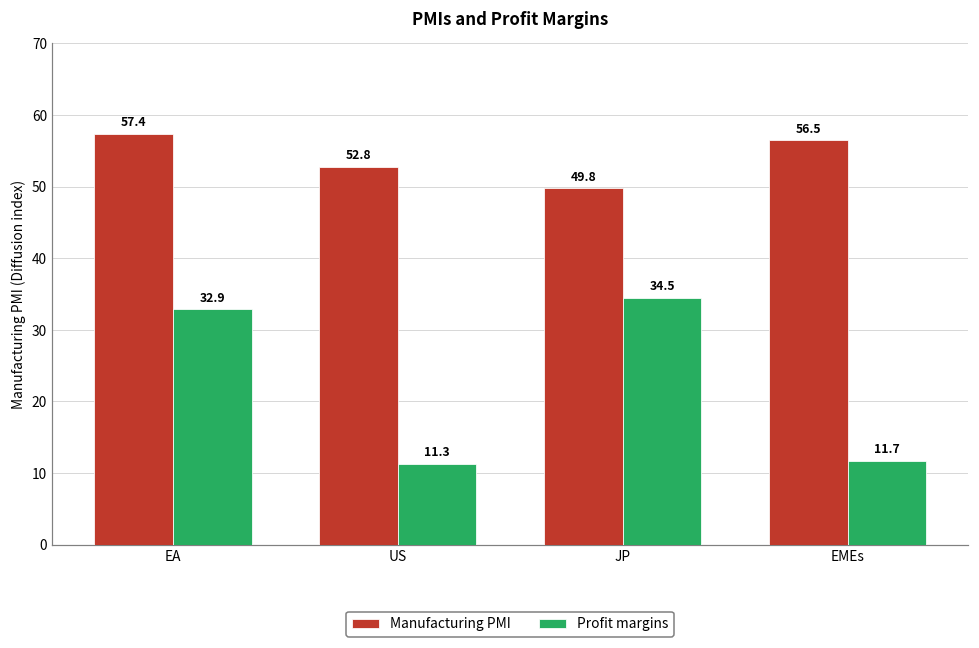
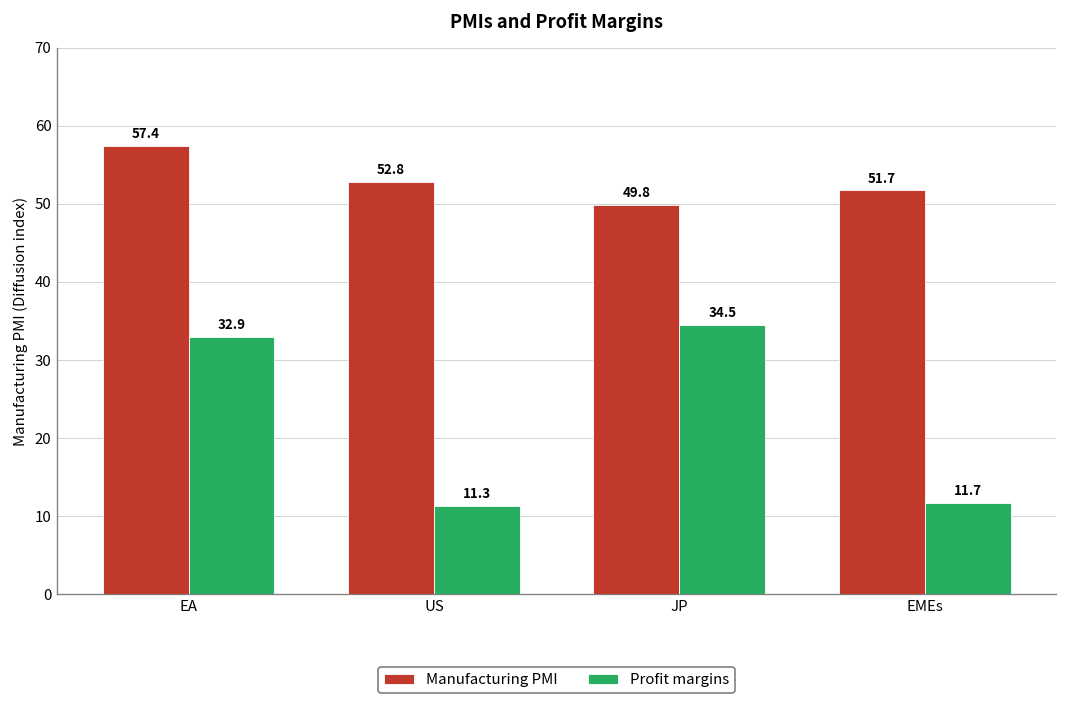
Manufacturing PMI, EMEs: 56.5 -> 51.7
